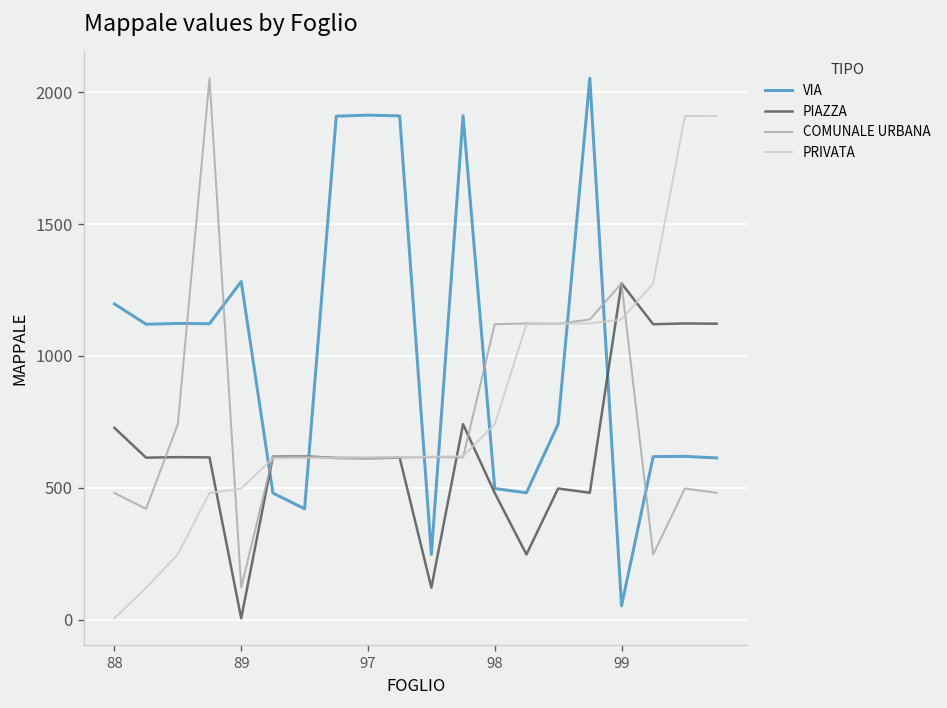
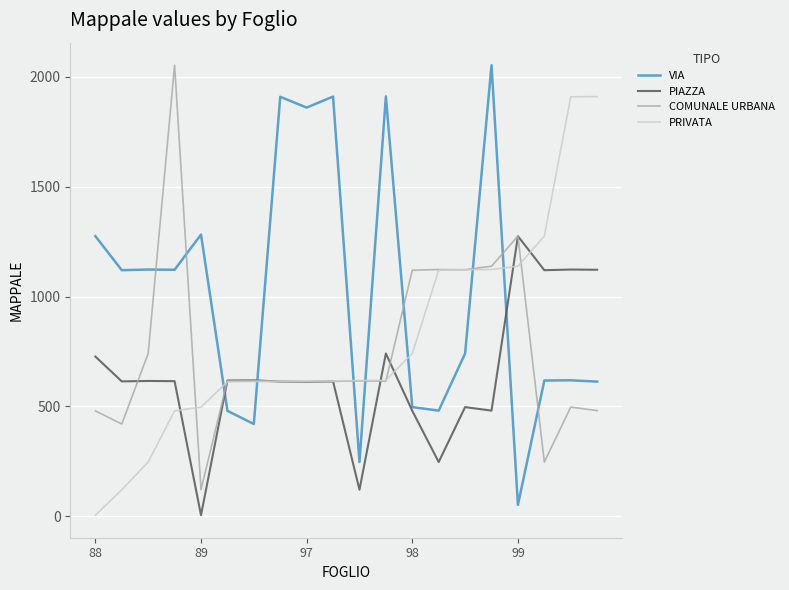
VIA, 88: 1200 -> 1280
VIA, 97: 1910 -> 1860
